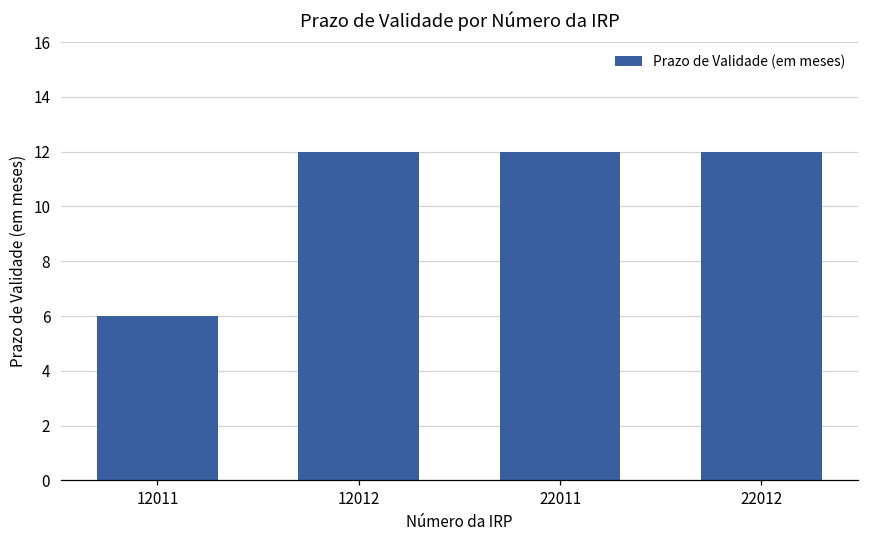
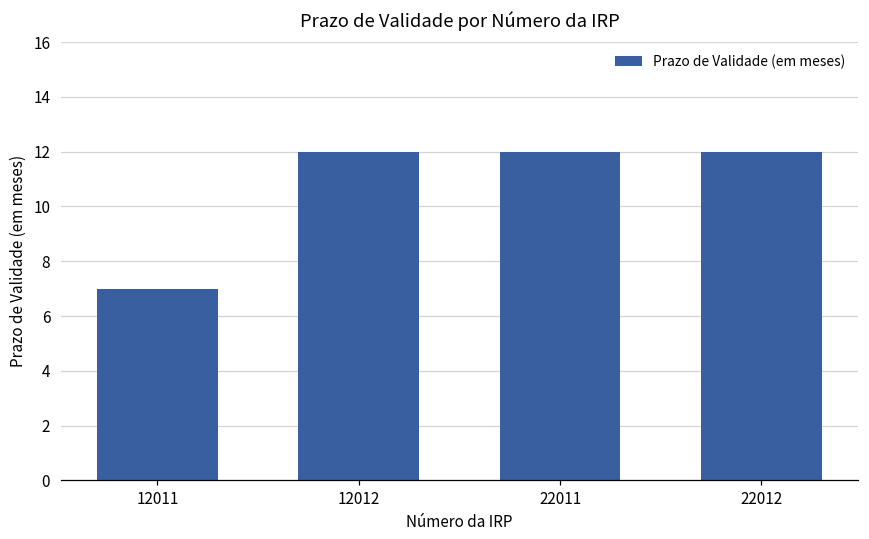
12011: 6 -> 7
